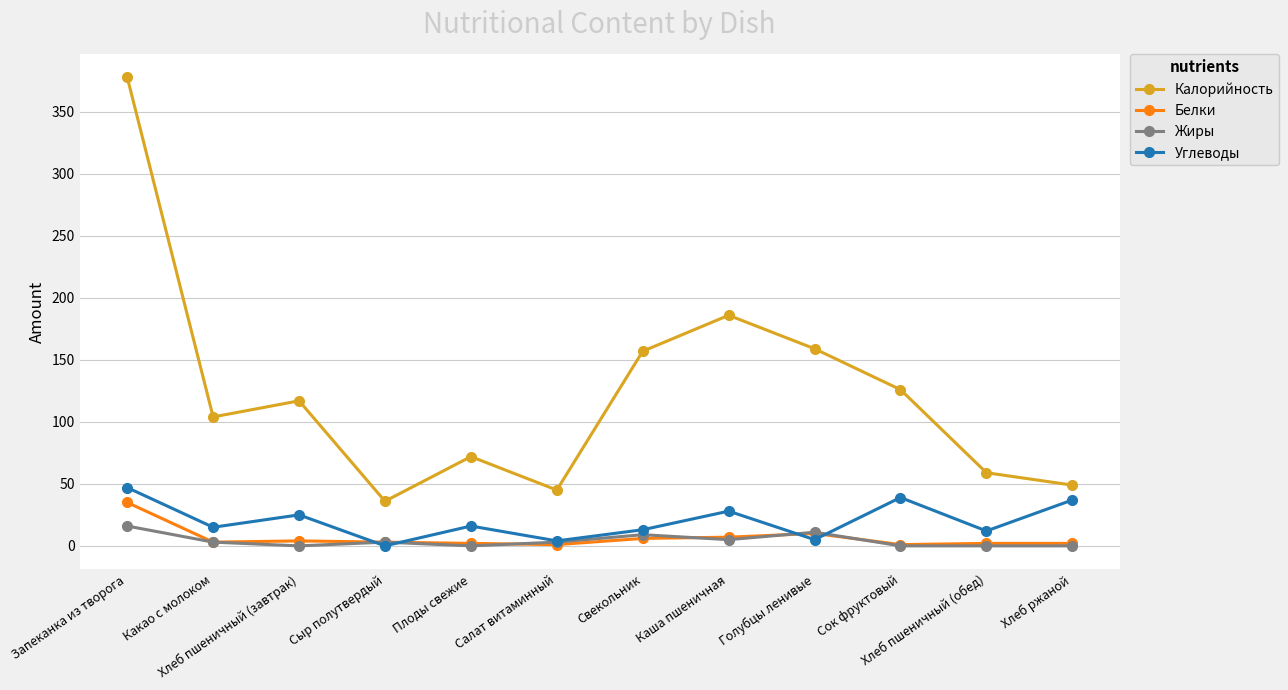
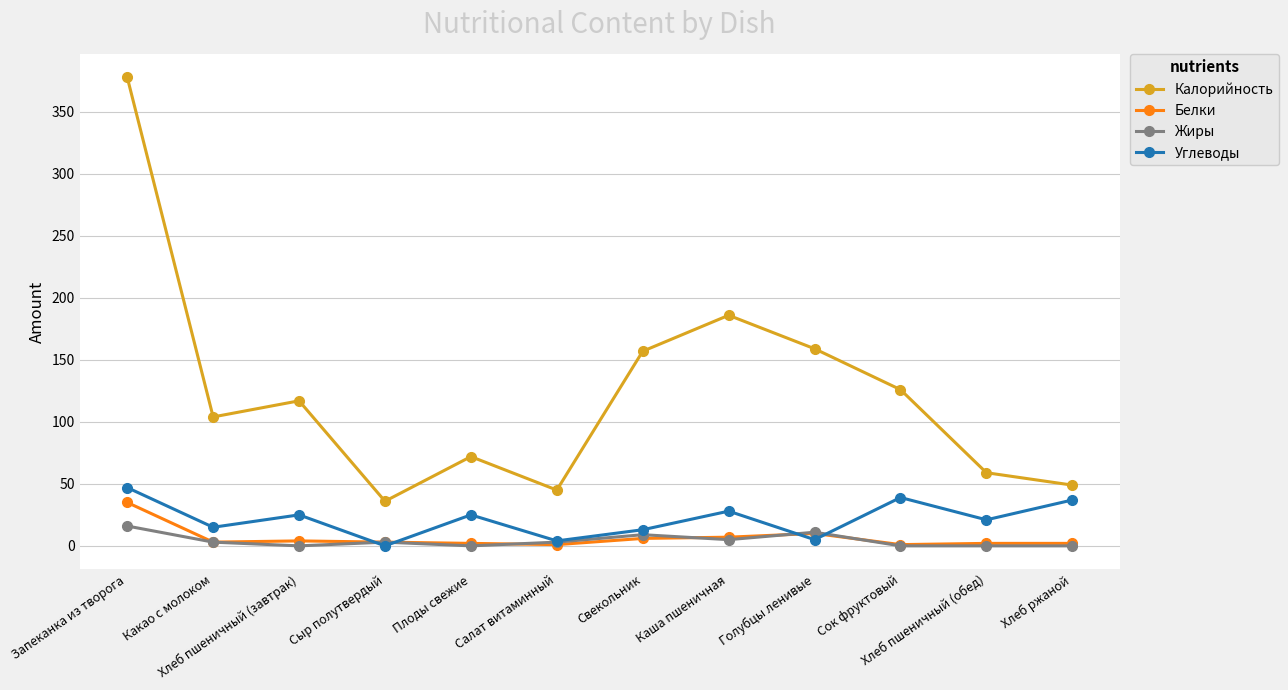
Углеводы, Плоды свежие: 16 -> 25
Углеводы, Хлеб пшеничный (обед): 12 -> 21
